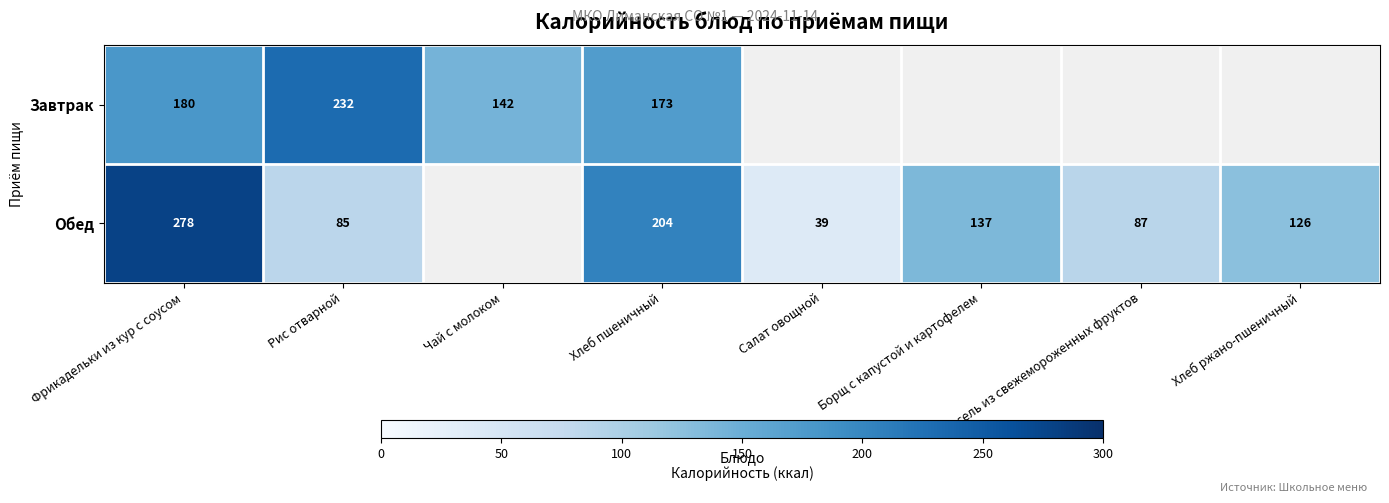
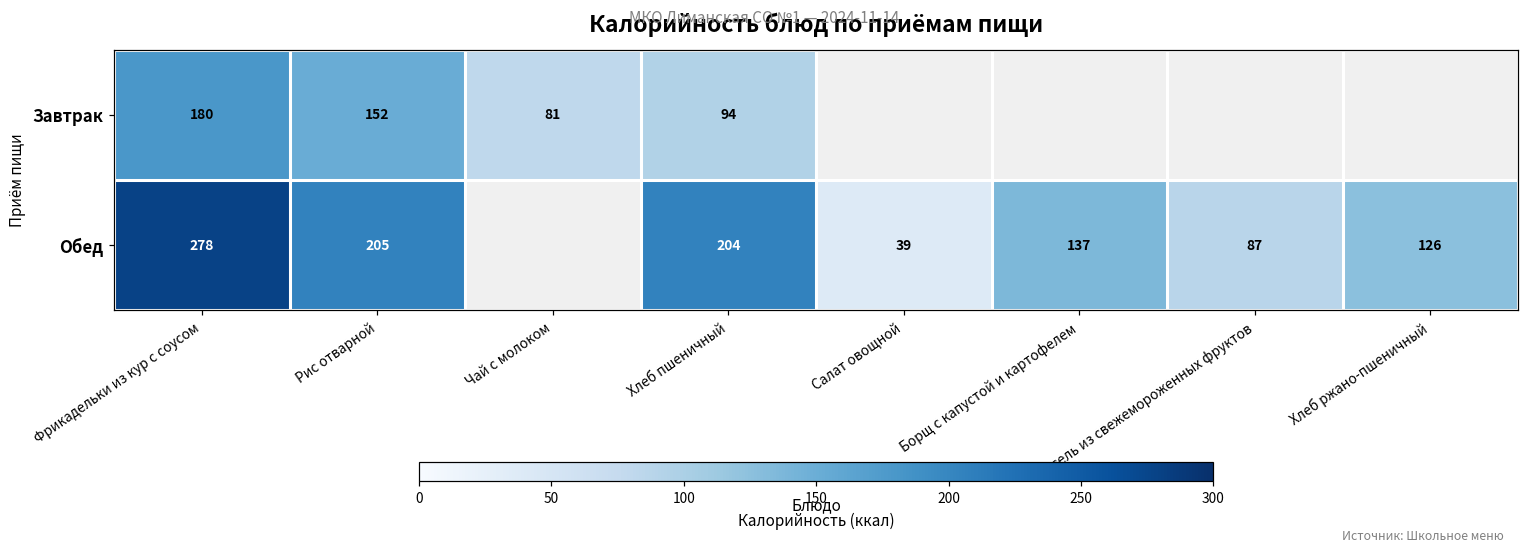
Завтрак, Рис отварной: 232 -> 152
Завтрак, Чай с молоком: 142 -> 81
Завтрак, Хлеб пшеничный: 173 -> 94
Обед, Рис отварной: 85 -> 205
